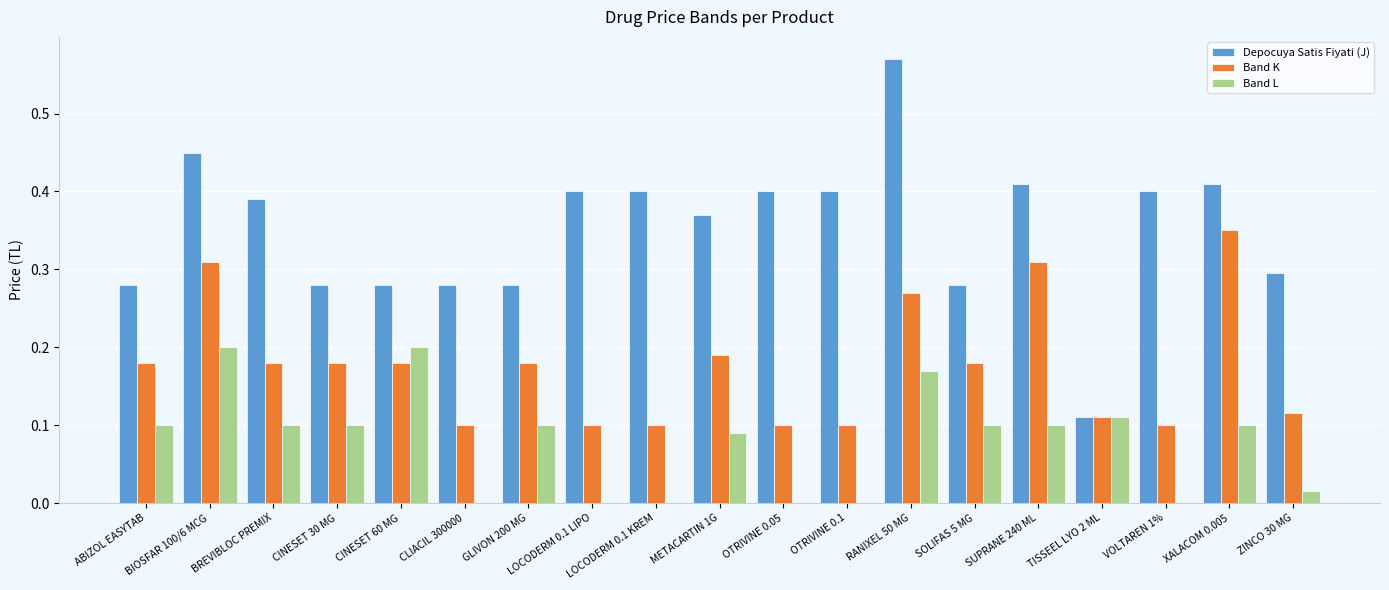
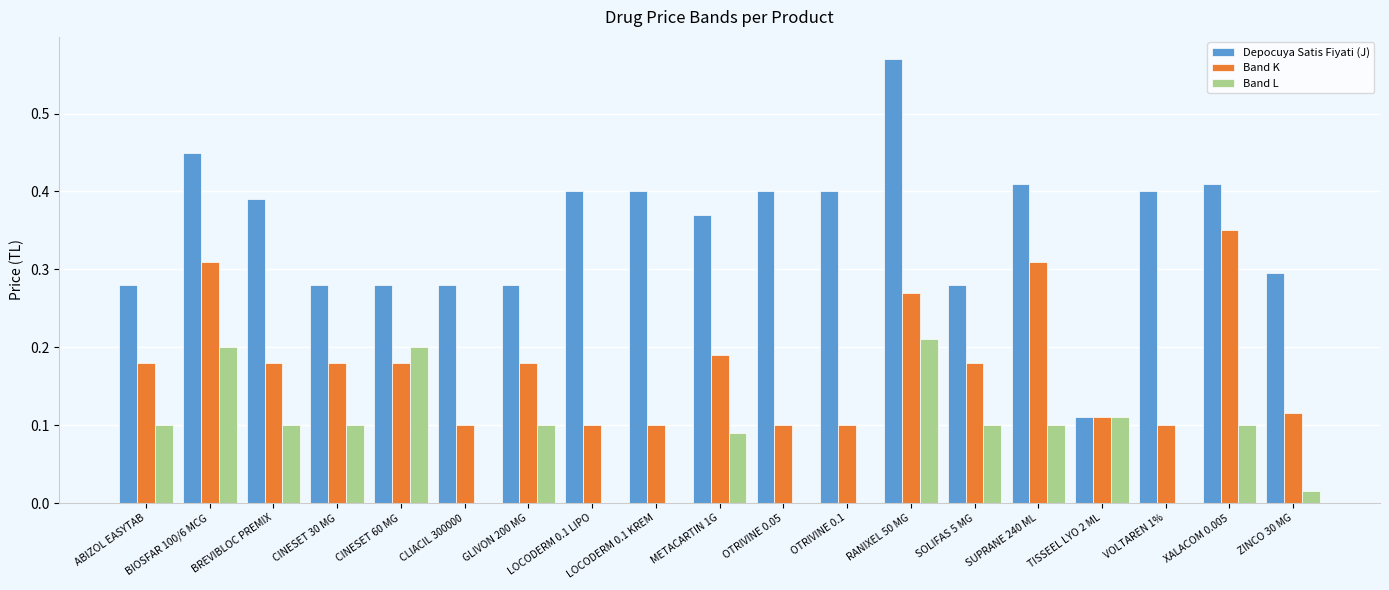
Band L, RANIXEL 50 MG: 0.17 -> 0.21
